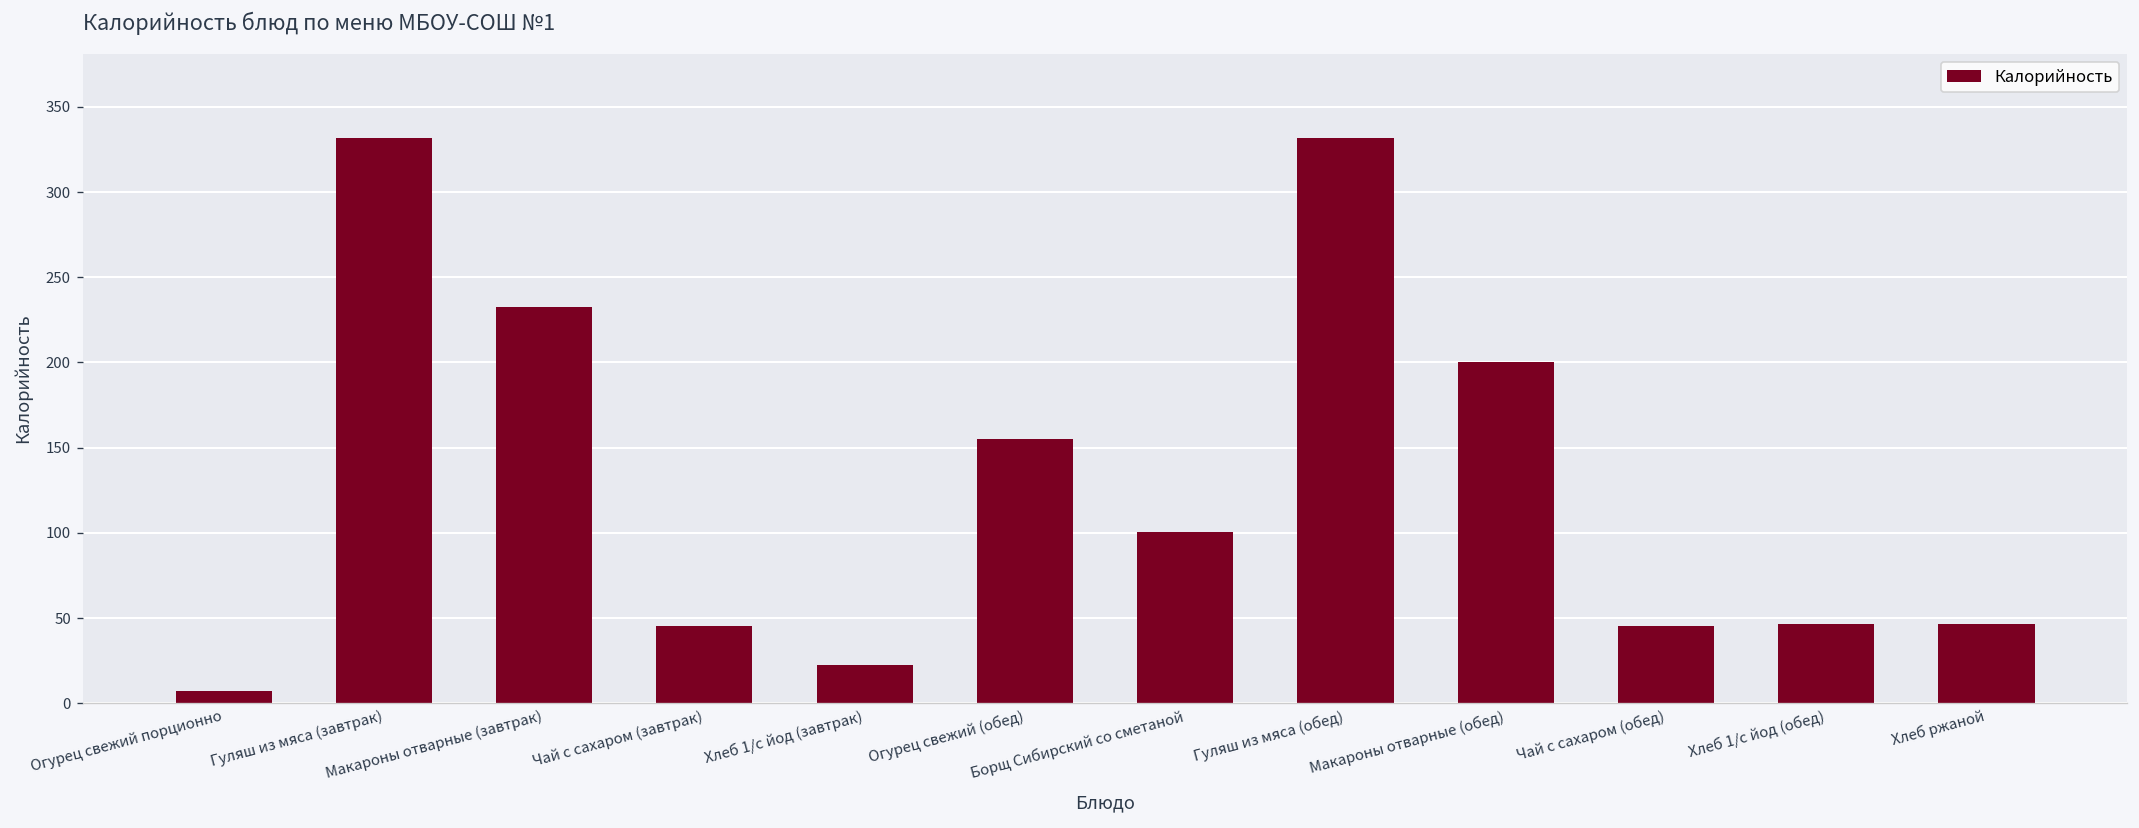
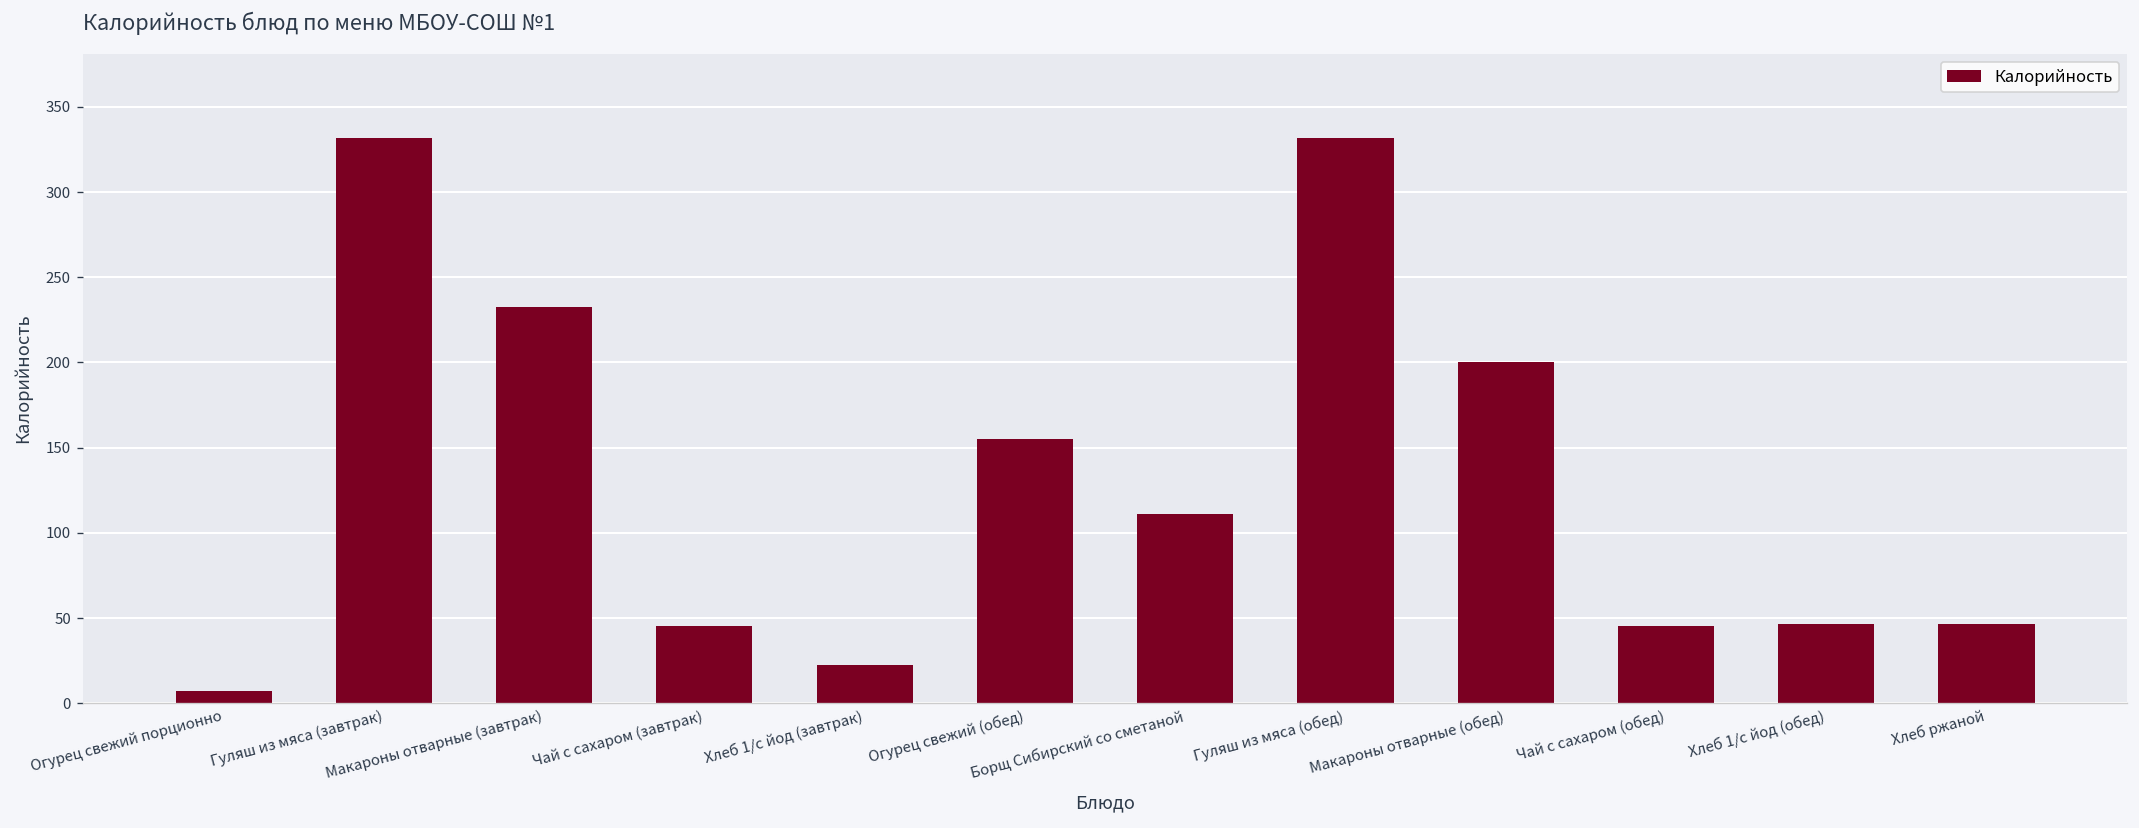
Борщ Сибирский со сметаной: 100 -> 111
